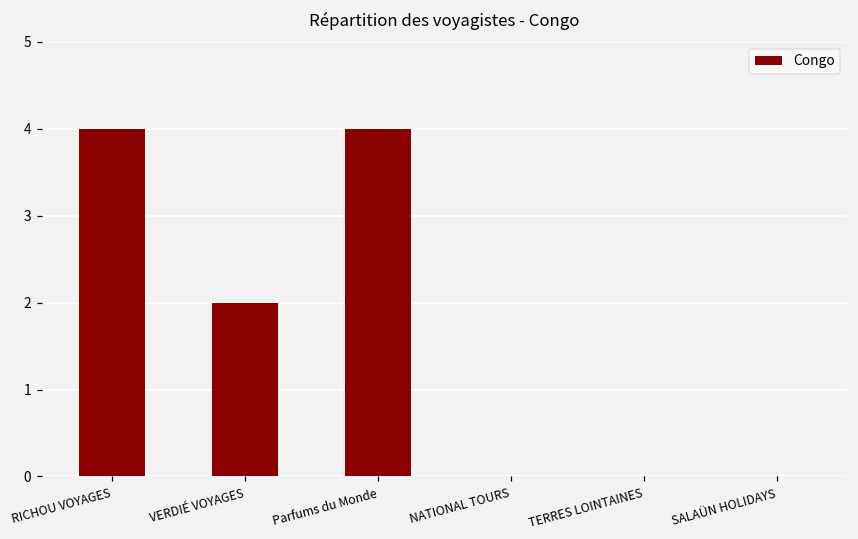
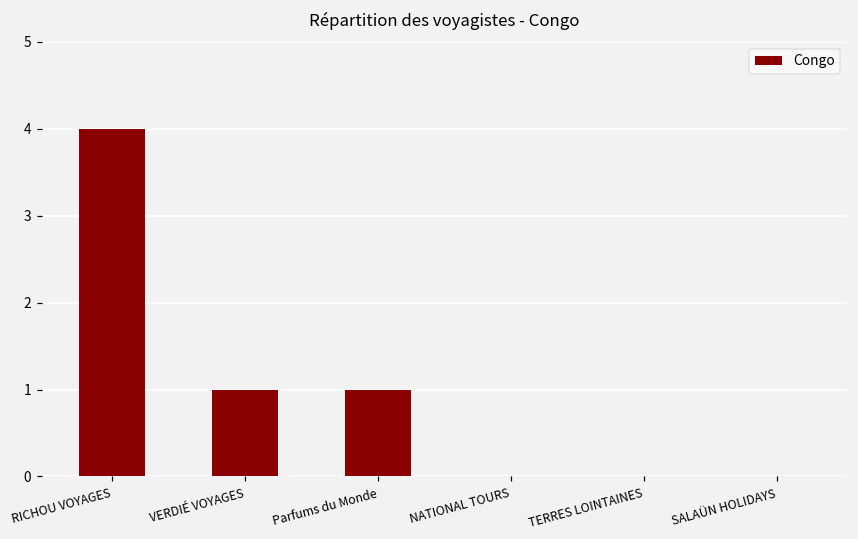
VERDIÉ VOYAGES: 2 -> 1
Parfums du Monde: 4 -> 1
